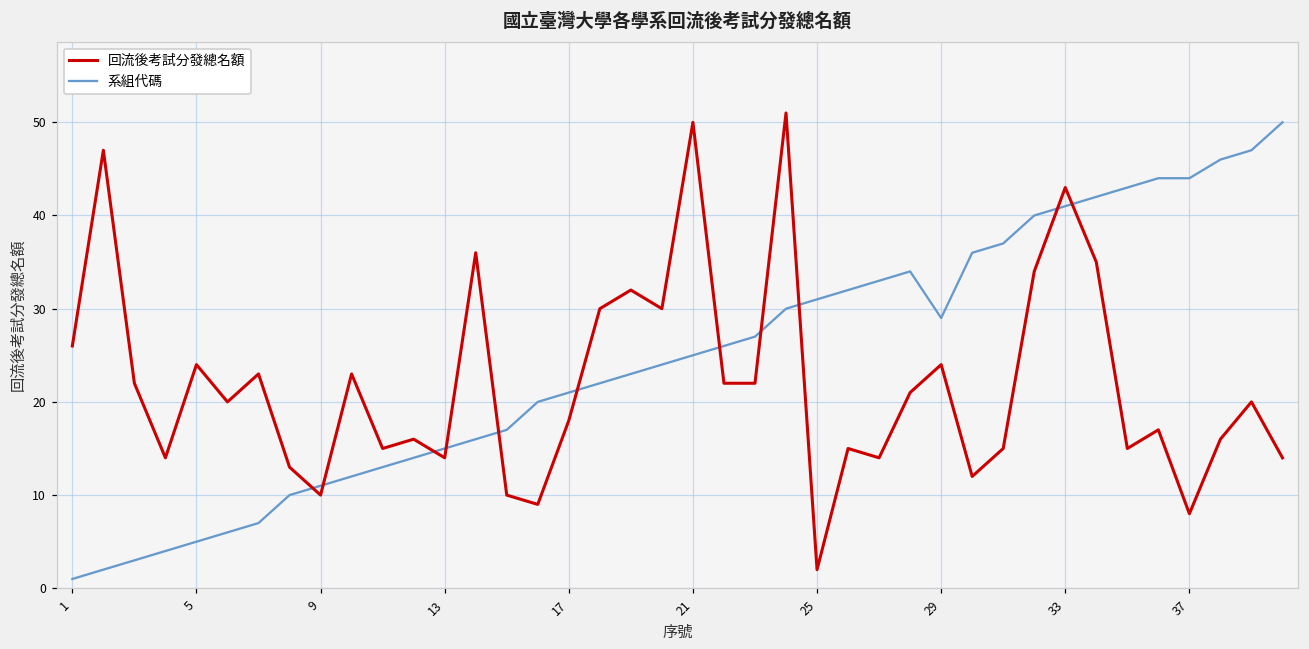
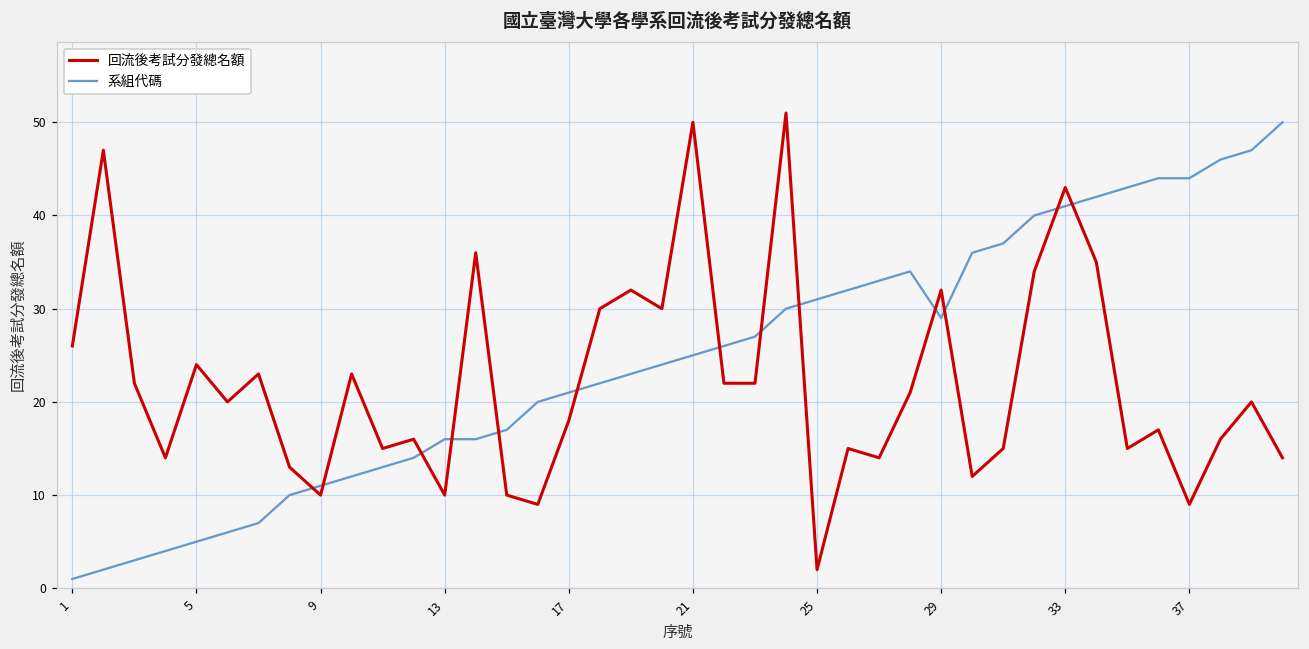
回流後考試分發總名額, 13: 14 -> 10
系組代碼, 13: 15 -> 16
回流後考試分發總名額, 29: 24 -> 32
回流後考試分發總名額, 37: 8 -> 9
